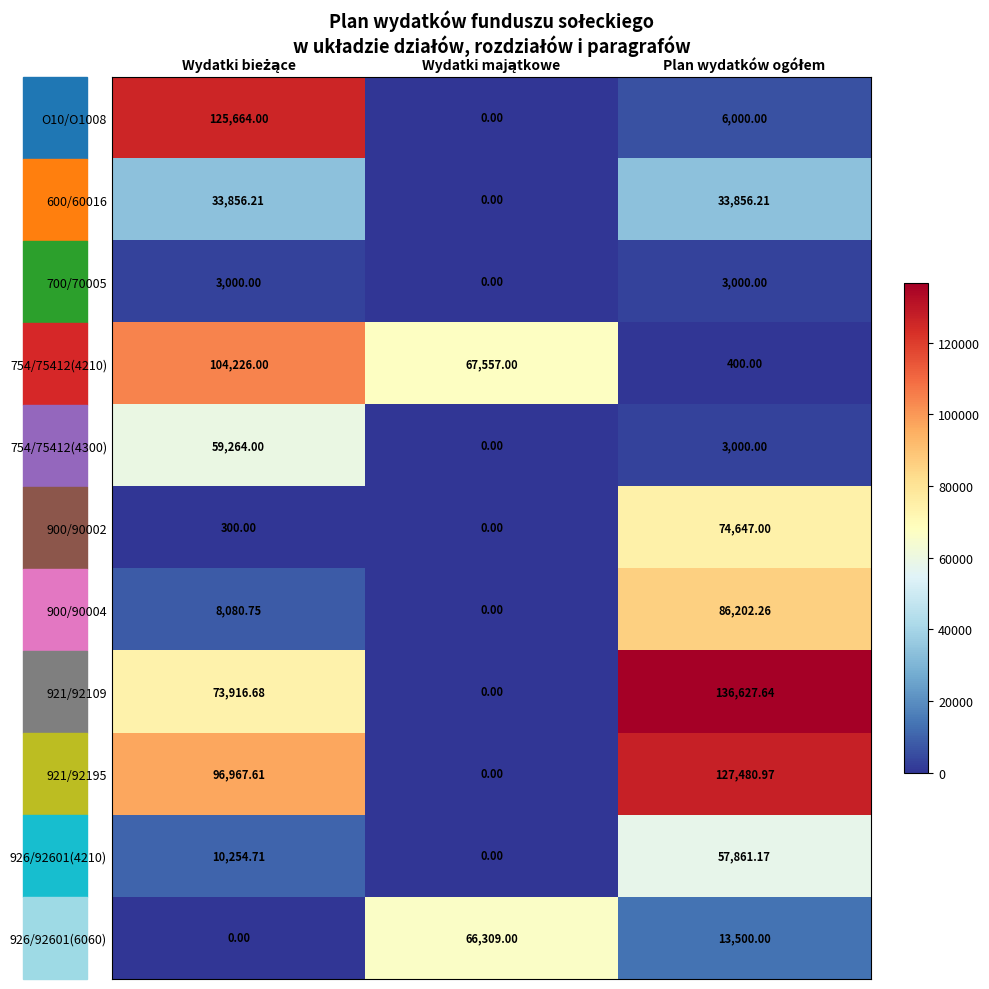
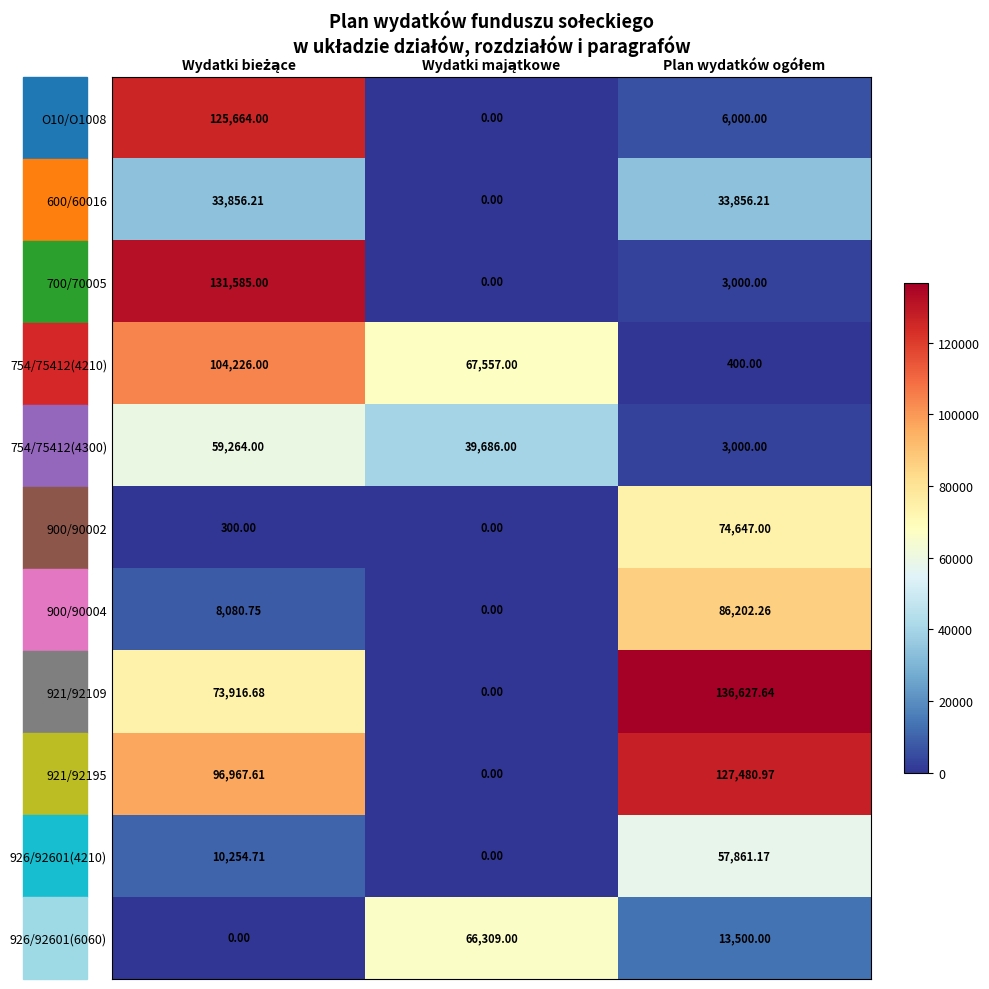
700/70005, Wydatki bieżące: 3,000.00 -> 131,585.00
754/75412(4300), Wydatki majątkowe: 0.00 -> 39,686.00
